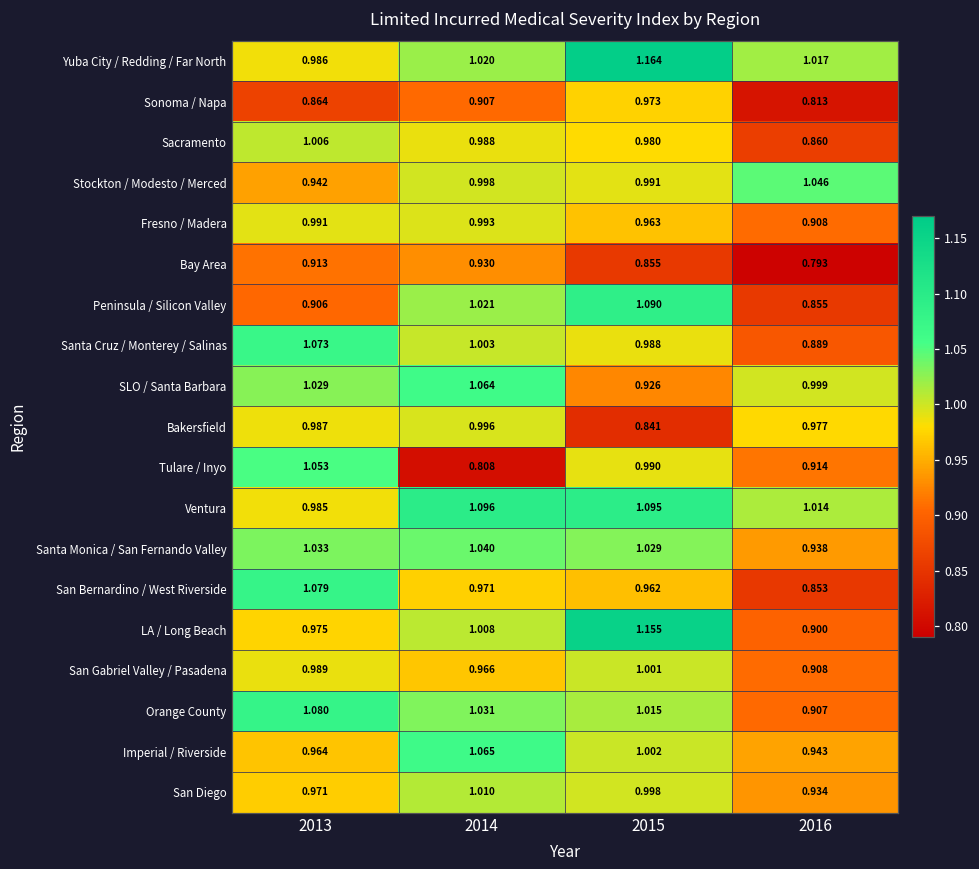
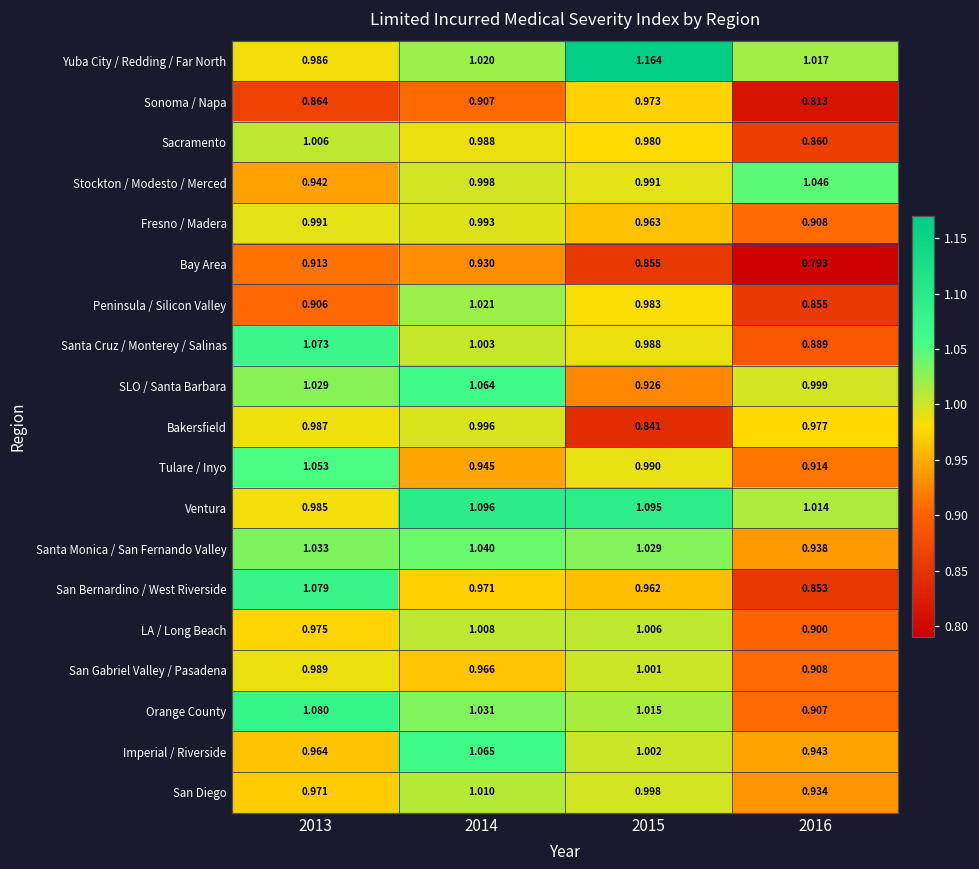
Peninsula / Silicon Valley, 2015: 1.090 -> 0.983
Tulare / Inyo, 2014: 0.808 -> 0.945
LA / Long Beach, 2015: 1.155 -> 1.006
